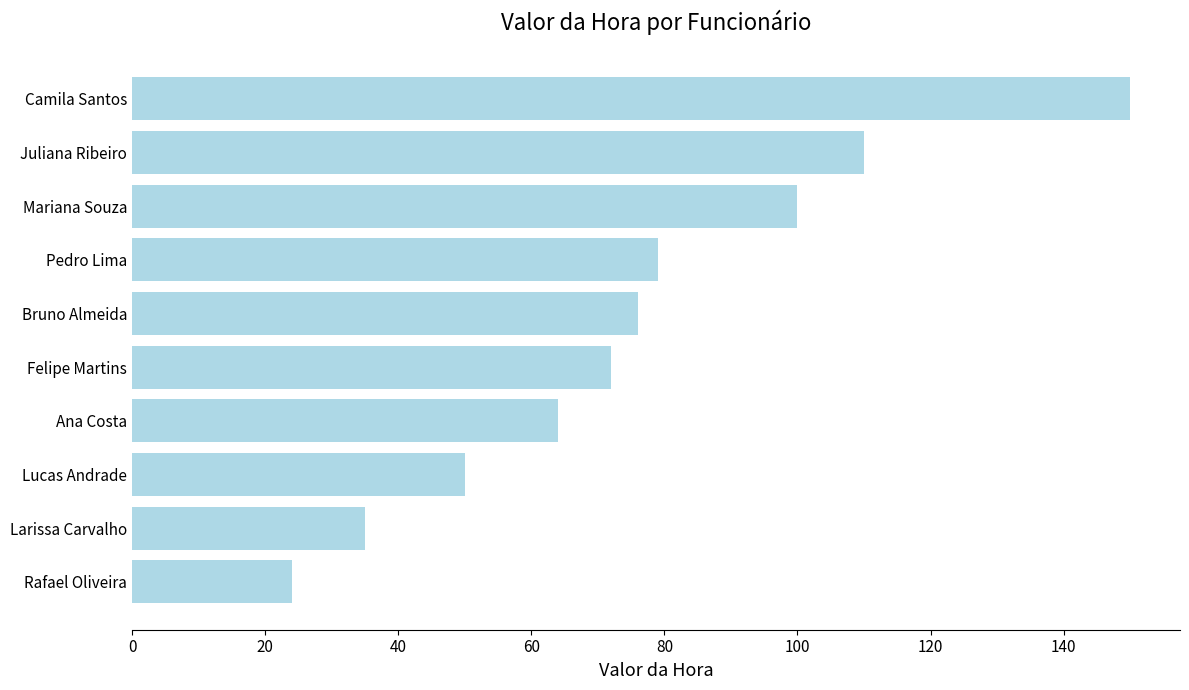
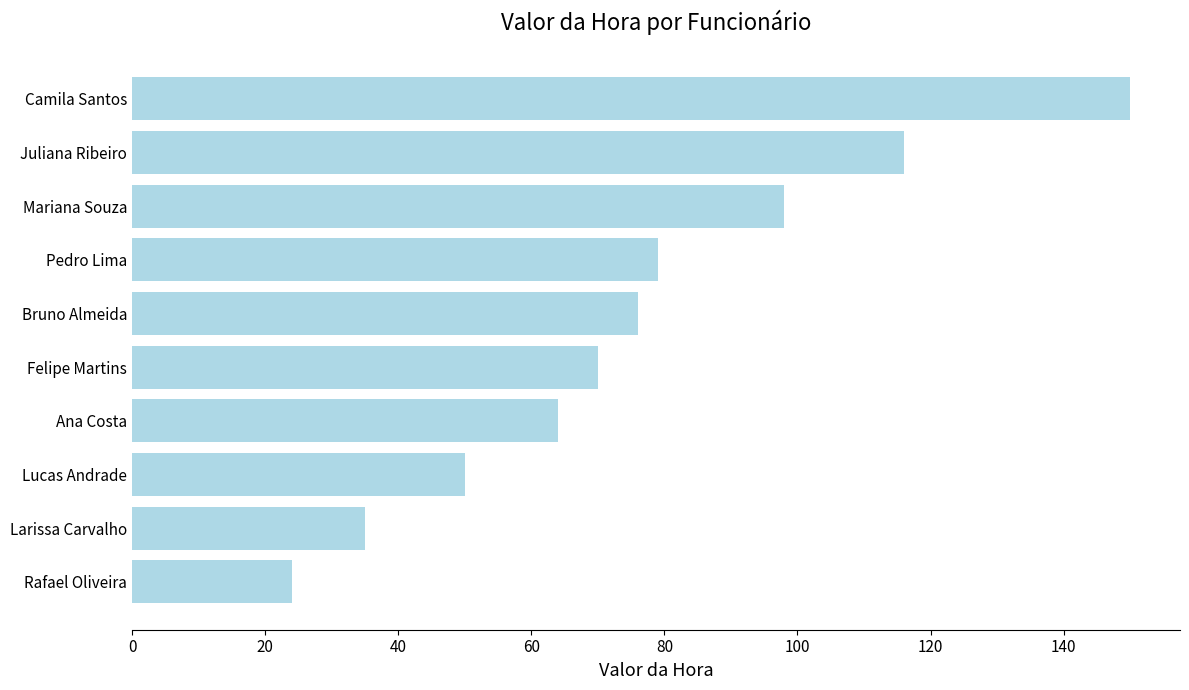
Juliana Ribeiro: 110 -> 116
Mariana Souza: 100 -> 98
Felipe Martins: 72 -> 70
